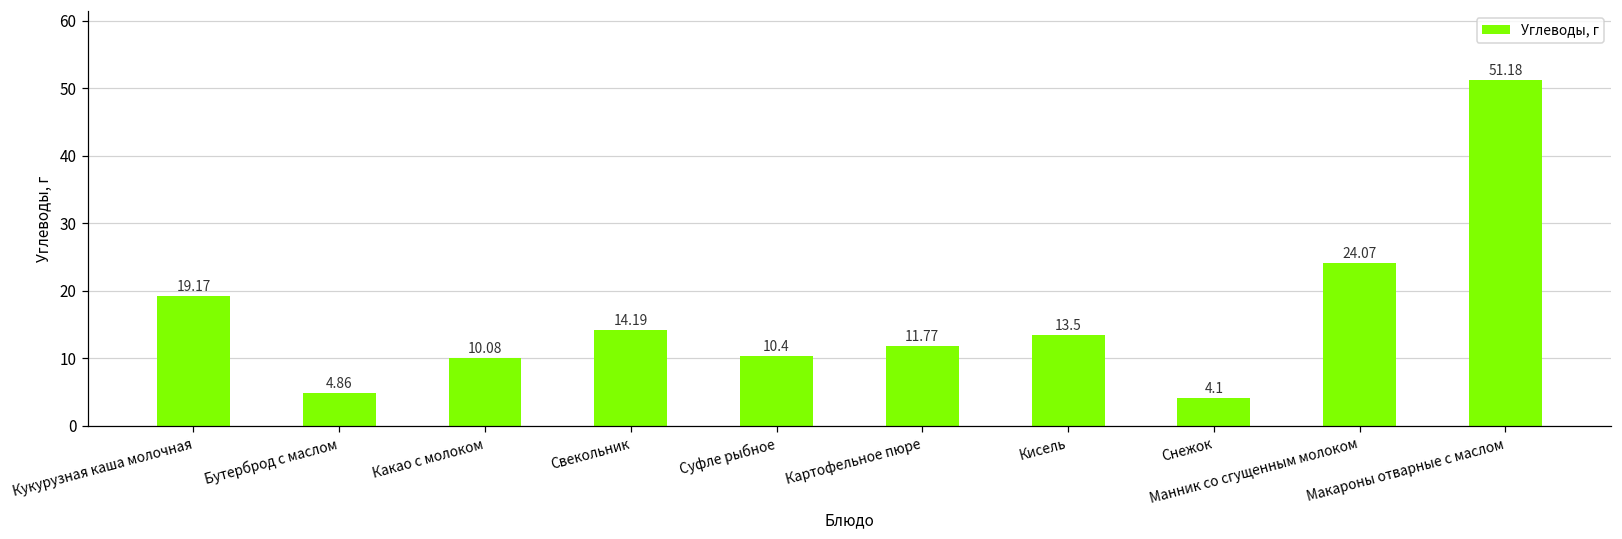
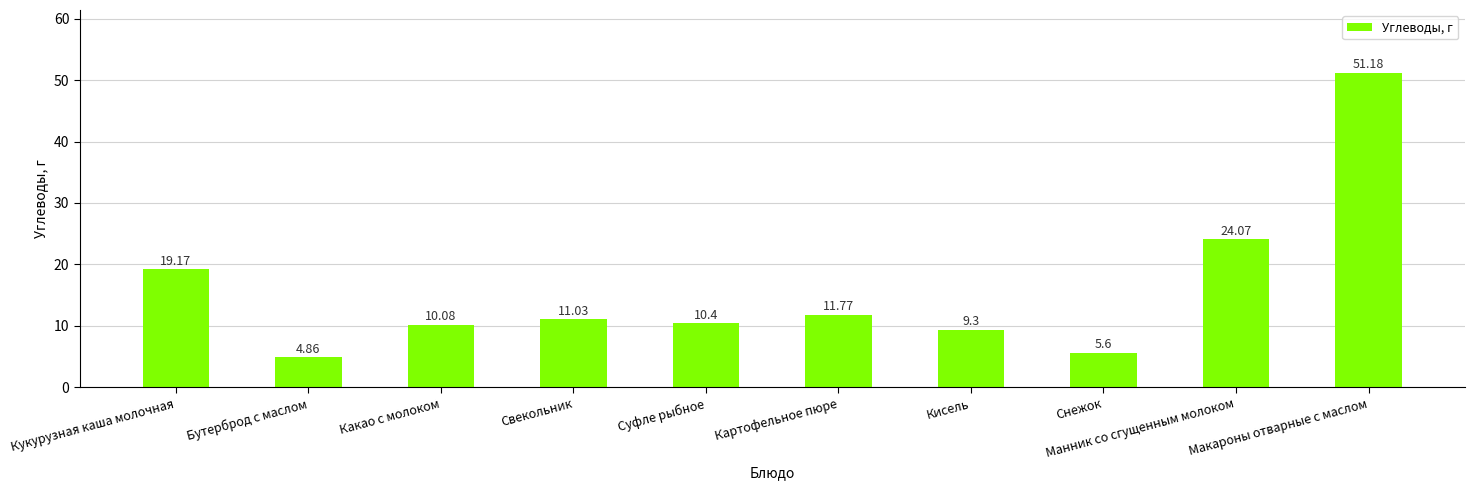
Свекольник: 14.19 -> 11.03
Кисель: 13.5 -> 9.3
Снежок: 4.1 -> 5.6
